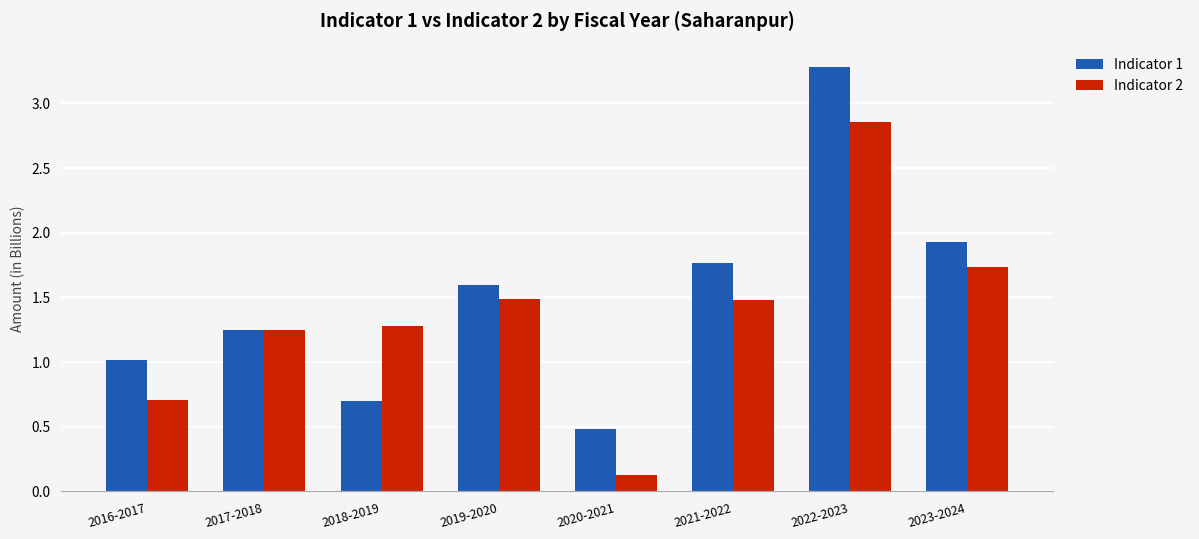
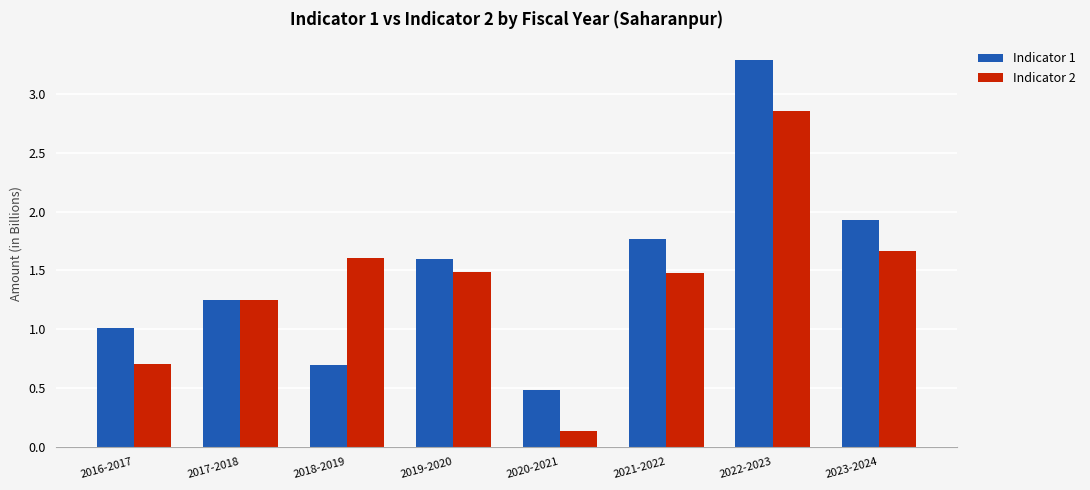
Indicator 2, 2018-2019: 1.28 -> 1.61
Indicator 2, 2023-2024: 1.74 -> 1.66
